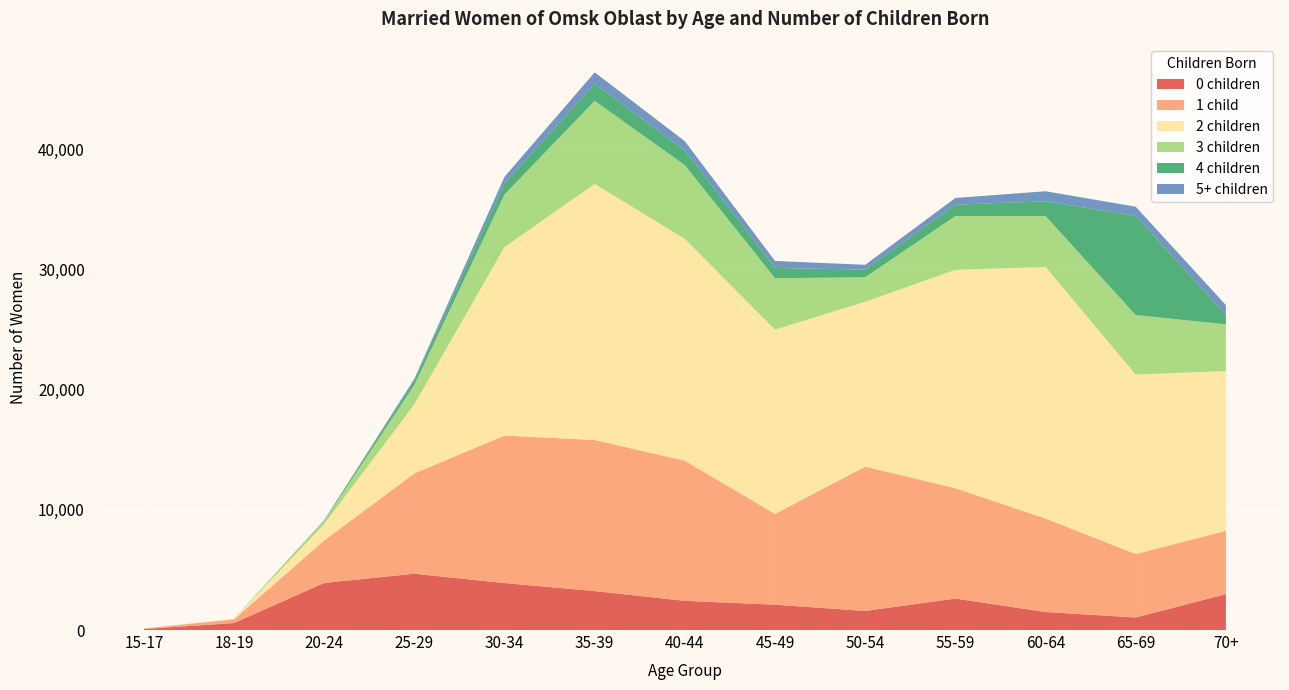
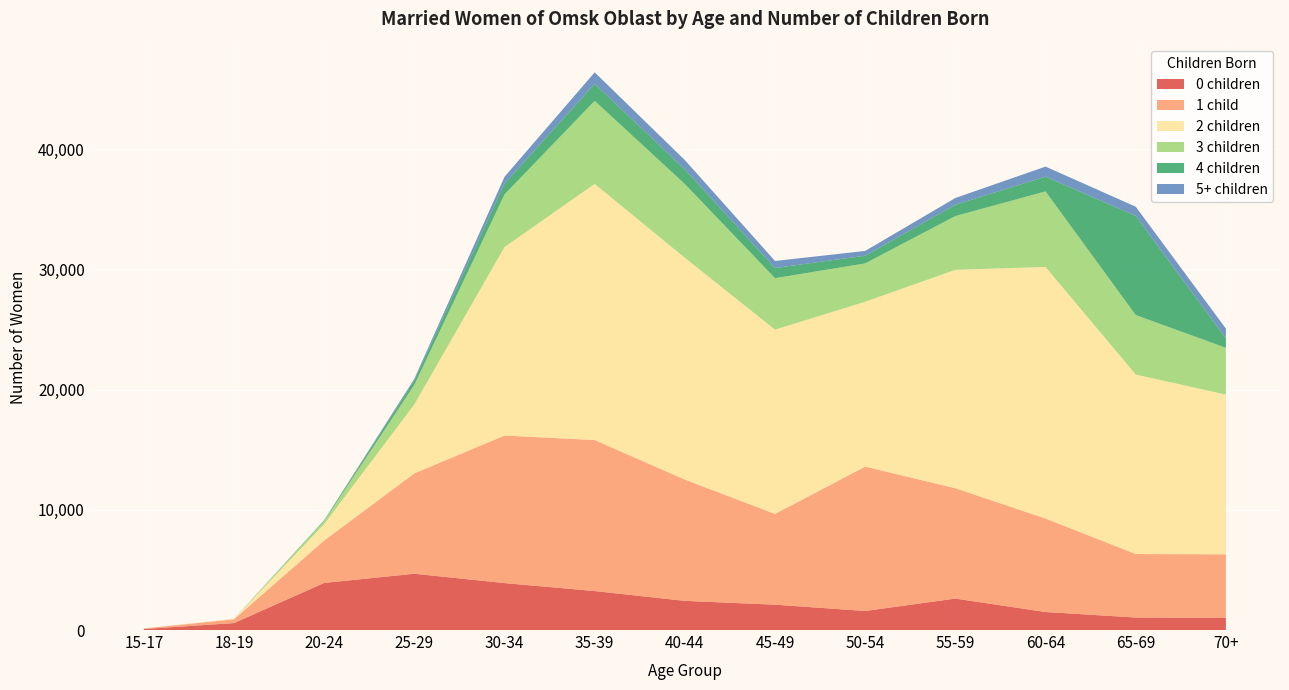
1 child, 40-44: 11,700 -> 10,100
3 children, 50-54: 2,000 -> 3,200
3 children, 60-64: 4,200 -> 6,300
0 children, 70+: 3,000 -> 1,000
